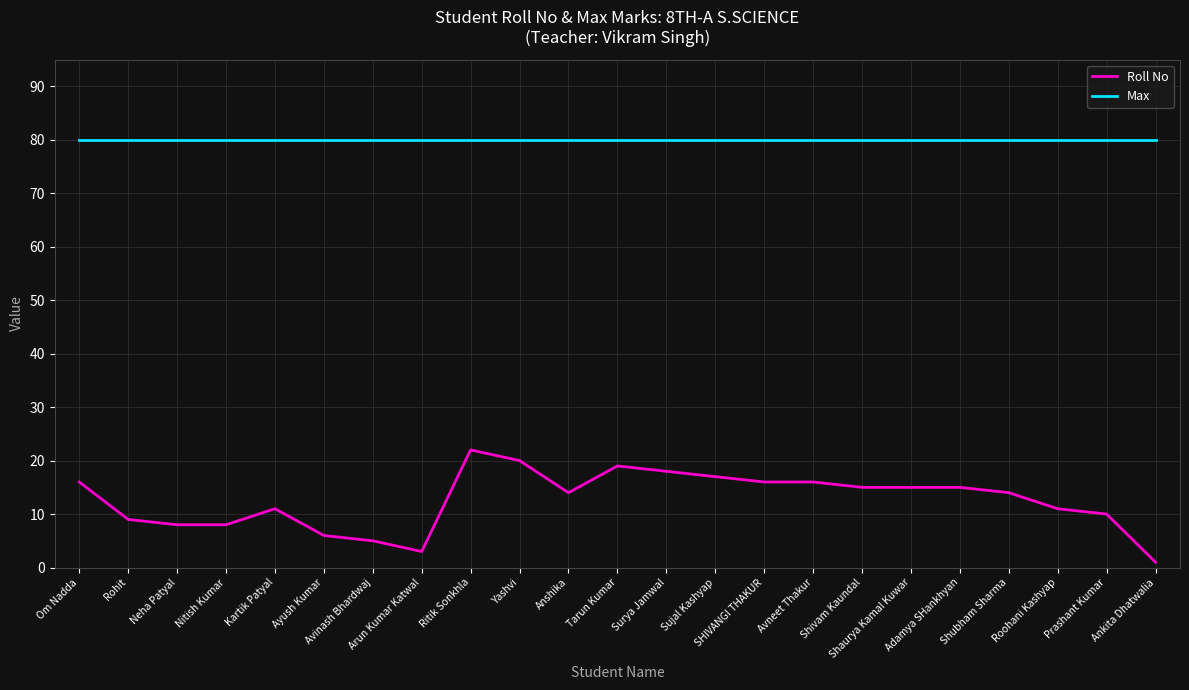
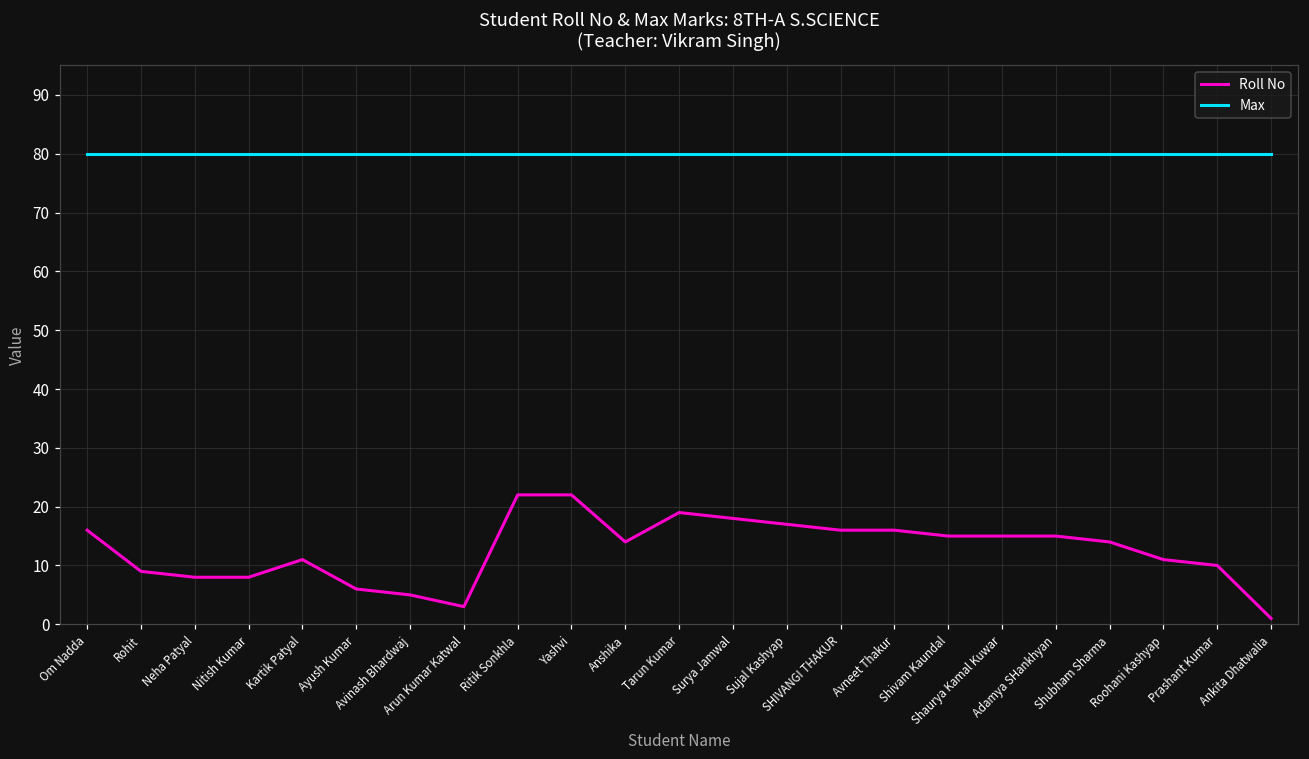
Roll No, Yashvi: 20 -> 22
